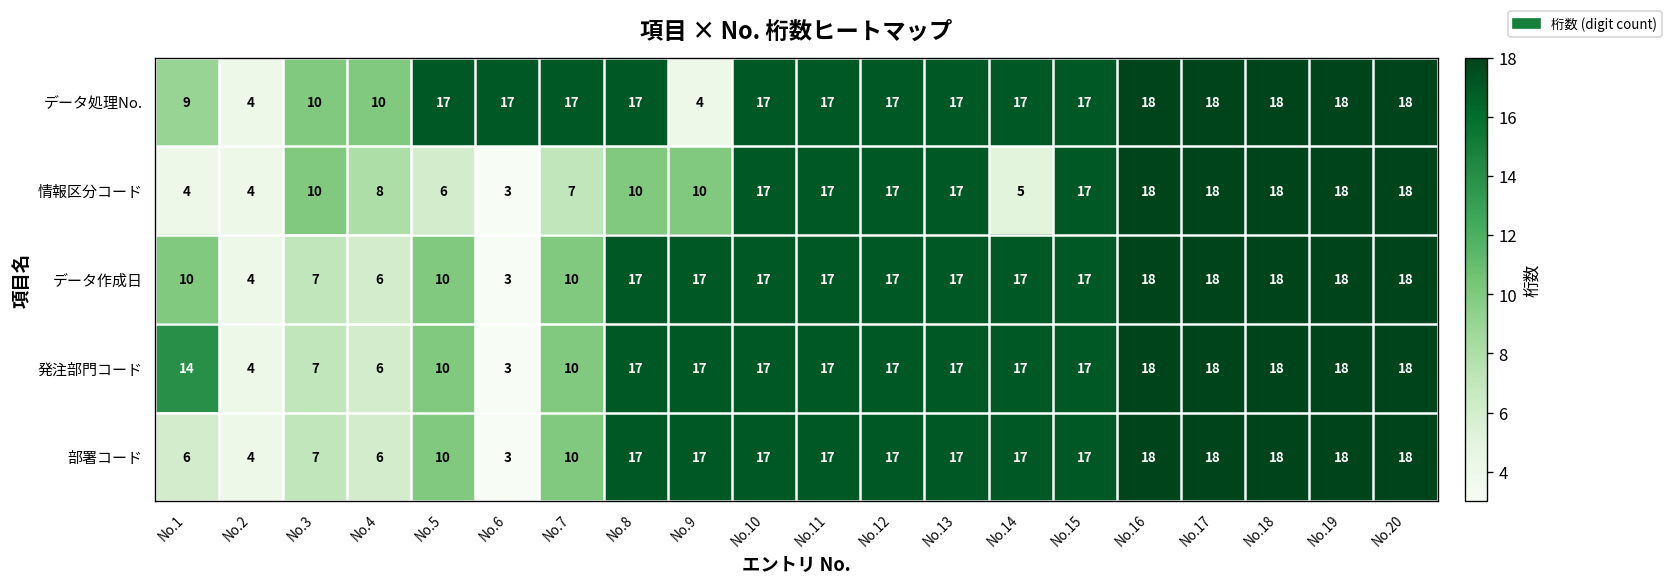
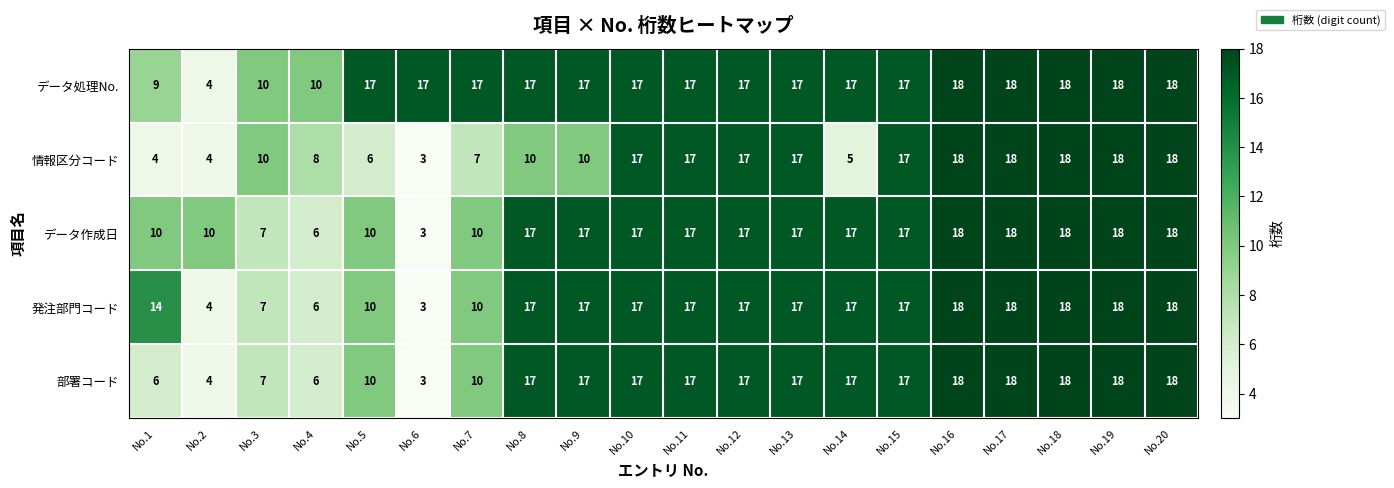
データ処理No., No.9: 4 -> 17
データ作成日, No.2: 4 -> 10
